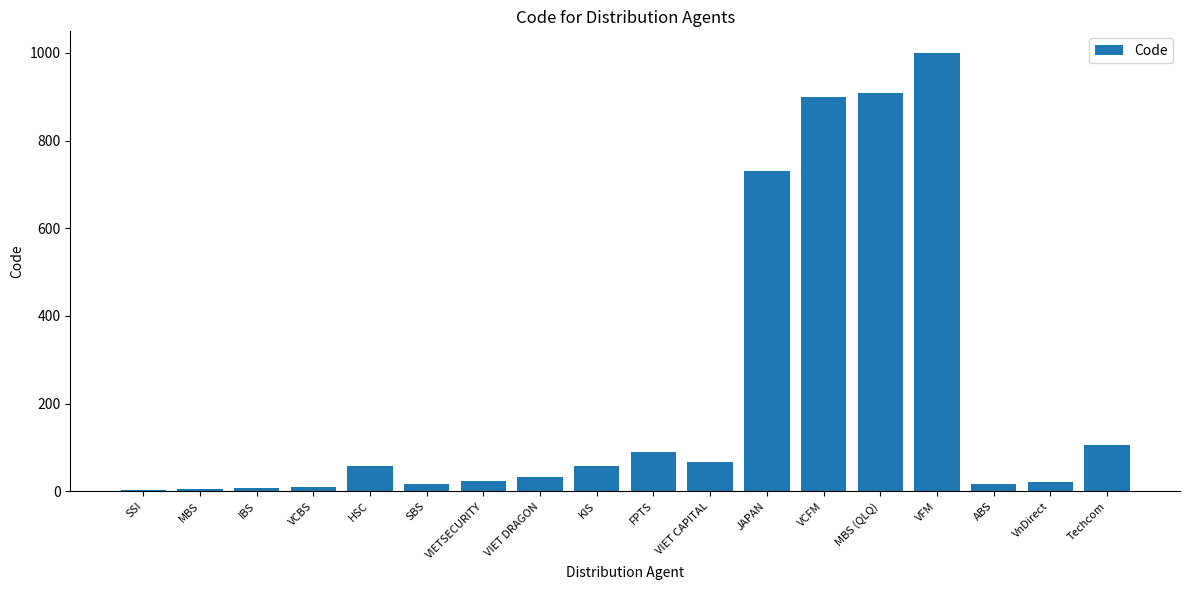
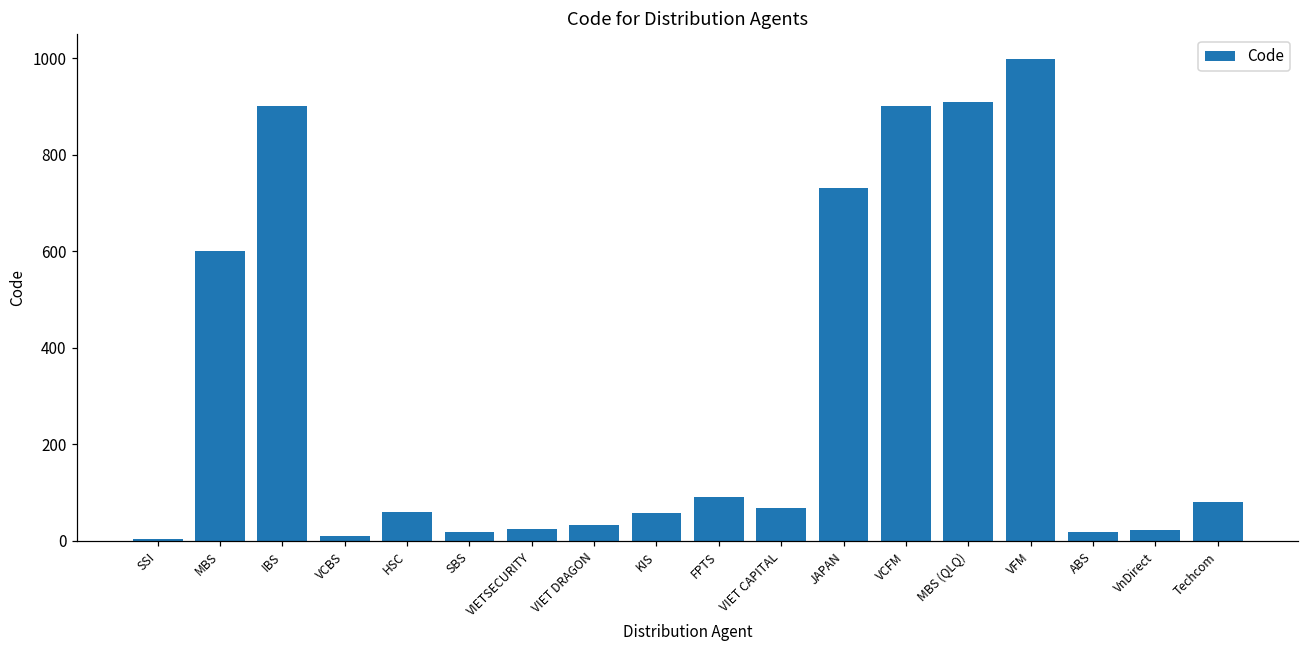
MBS: 10 -> 600
IBS: 10 -> 900
Techcom: 110 -> 80
